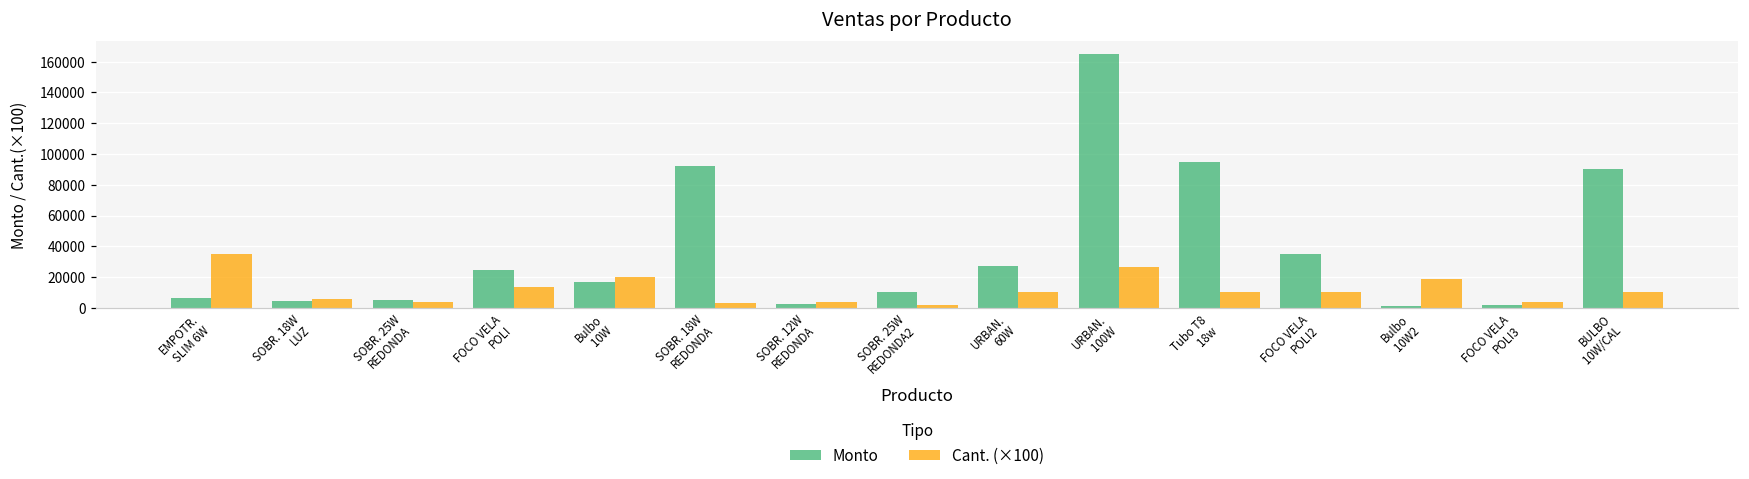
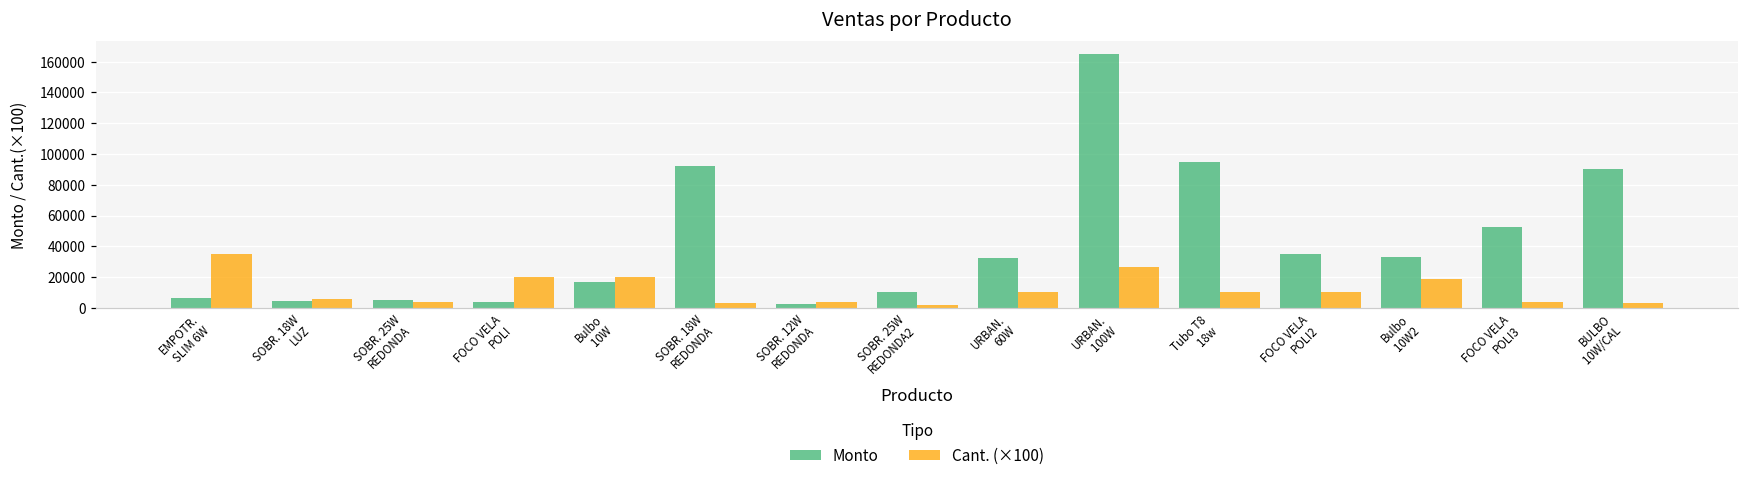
Monto, FOCO VELA POLI: 25000 -> 4000
Cant. (×100), FOCO VELA POLI: 13000 -> 20000
Monto, URBAN. 60W: 27000 -> 33000
Monto, Bulbo 10W2: 1000 -> 33000
Monto, FOCO VELA POLI3: 2000 -> 52000
Cant. (×100), BULBO 10W/CAL: 10000 -> 3000
